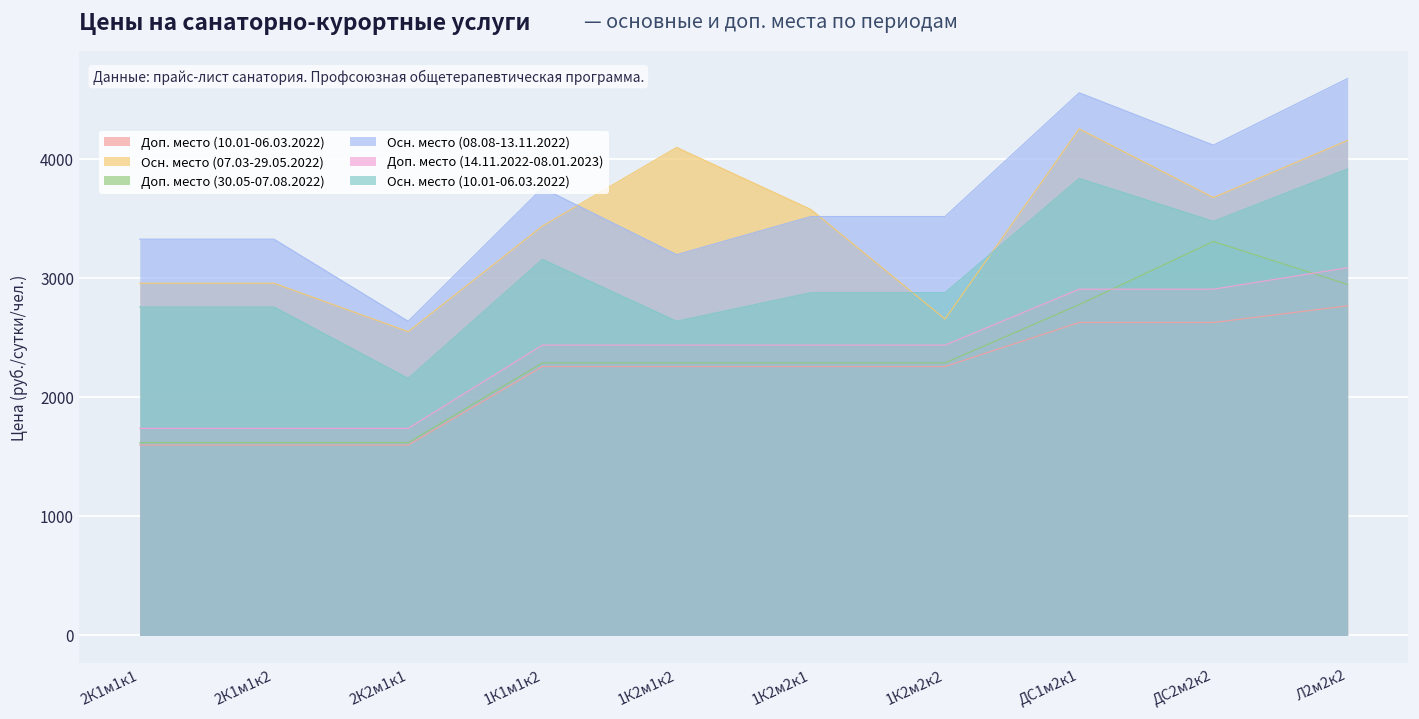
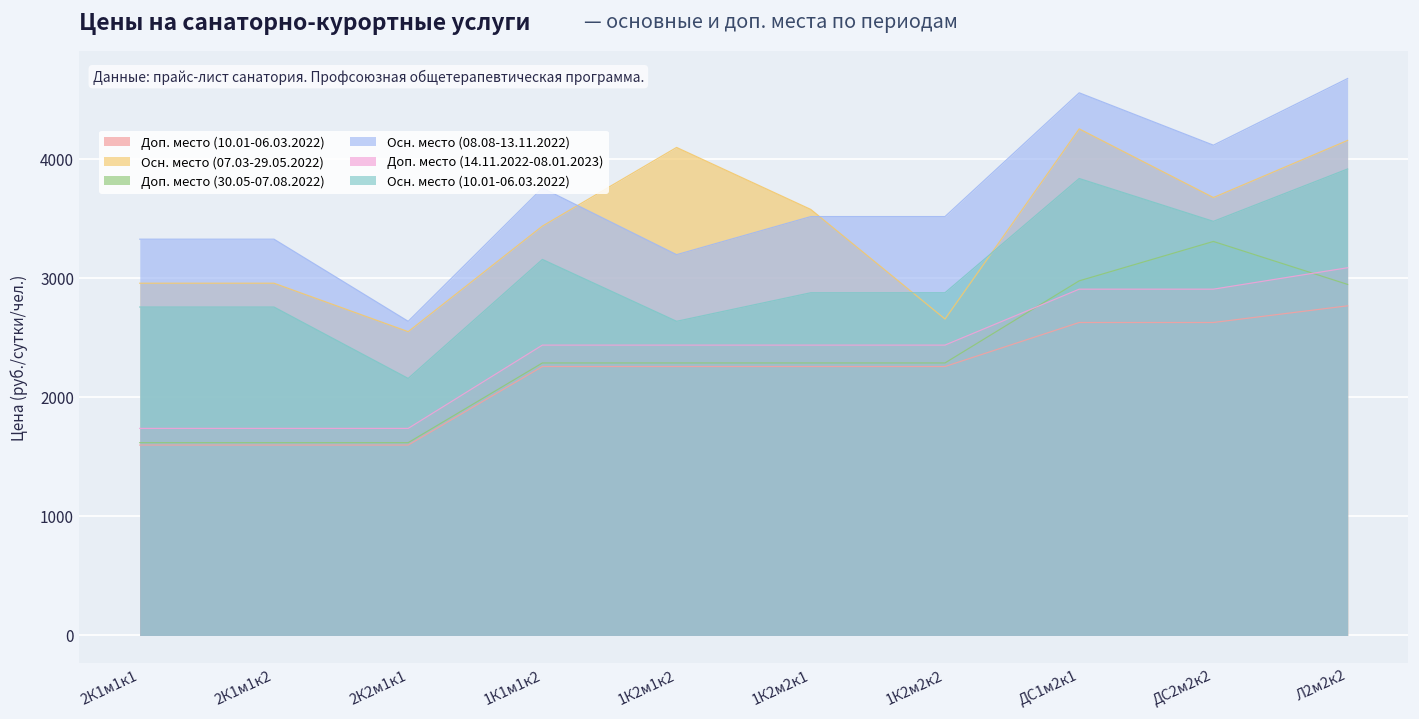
Доп. место (30.05-07.08.2022), ДС1м2к1: 2780 -> 2980
